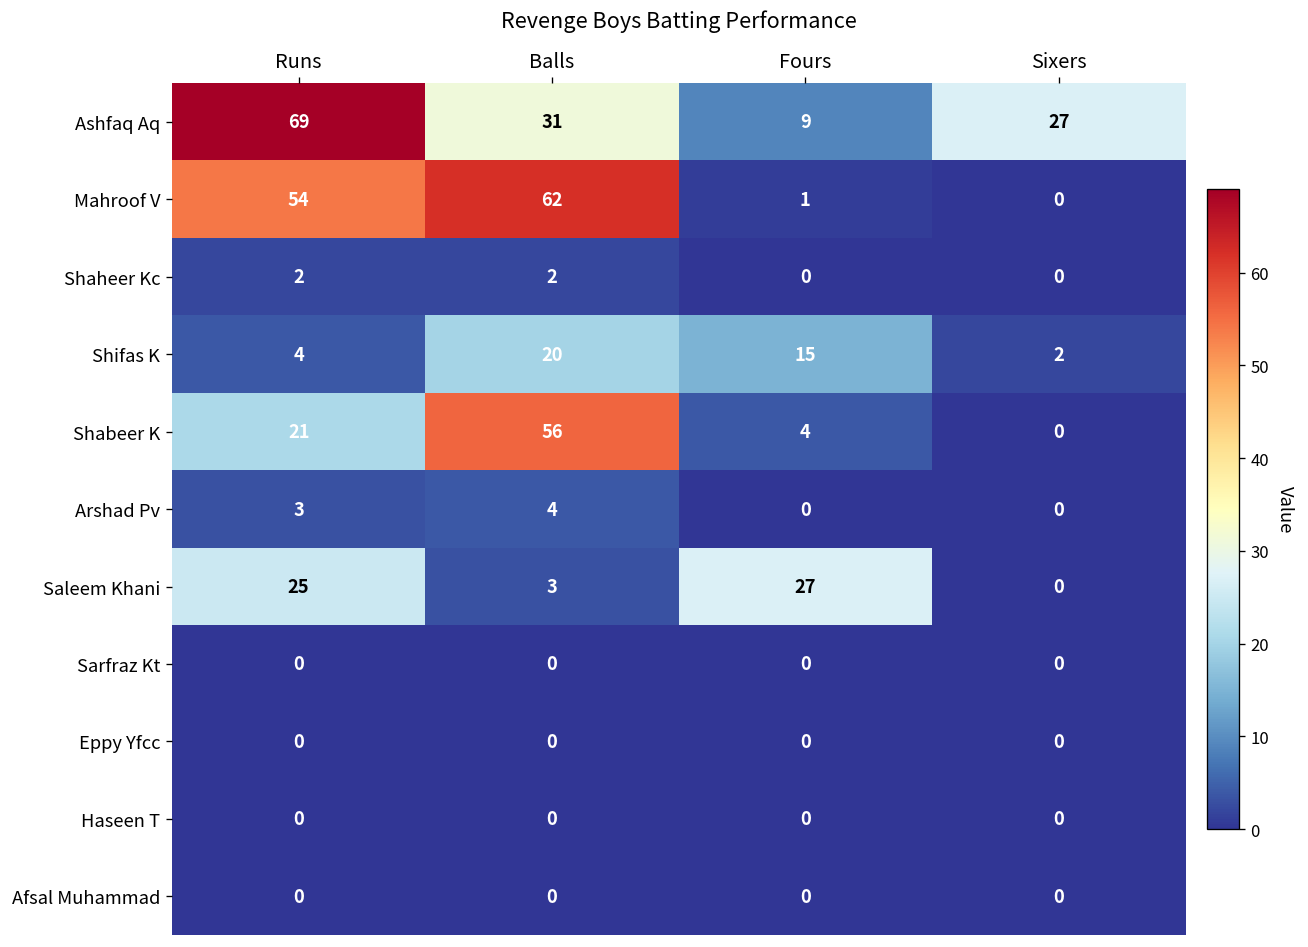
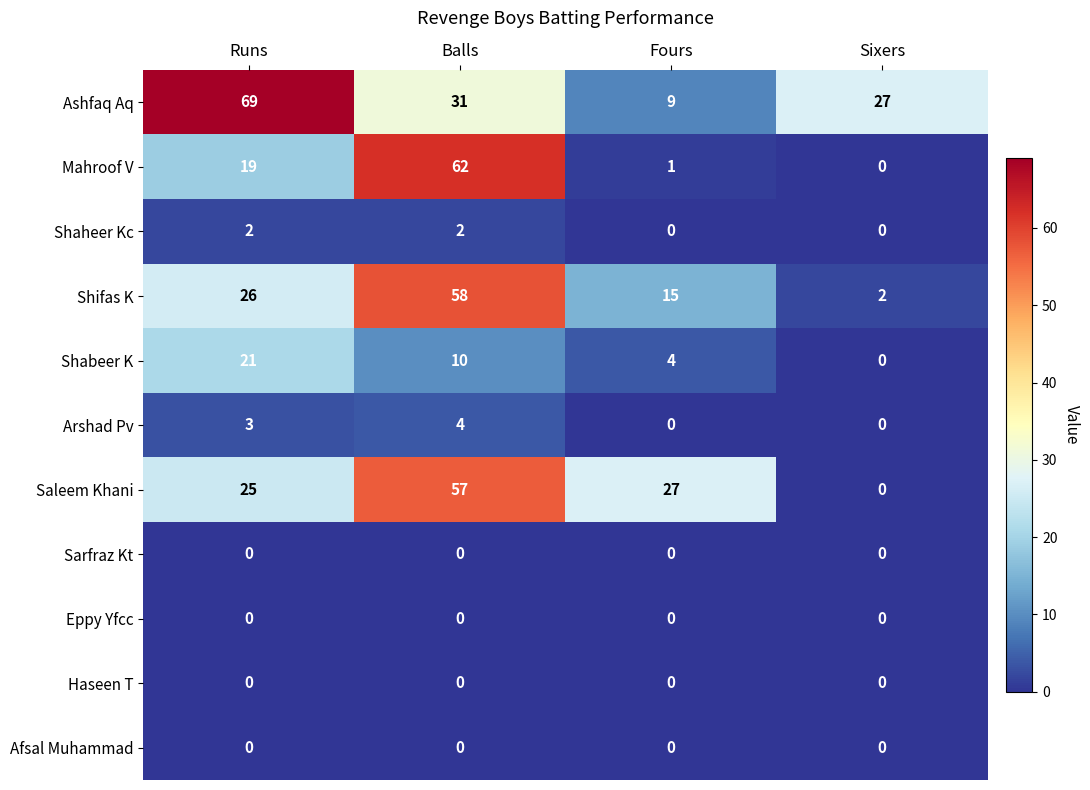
Mahroof V, Runs: 54 -> 19
Shifas K, Runs: 4 -> 26
Shifas K, Balls: 20 -> 58
Shabeer K, Balls: 56 -> 10
Saleem Khani, Balls: 3 -> 57
